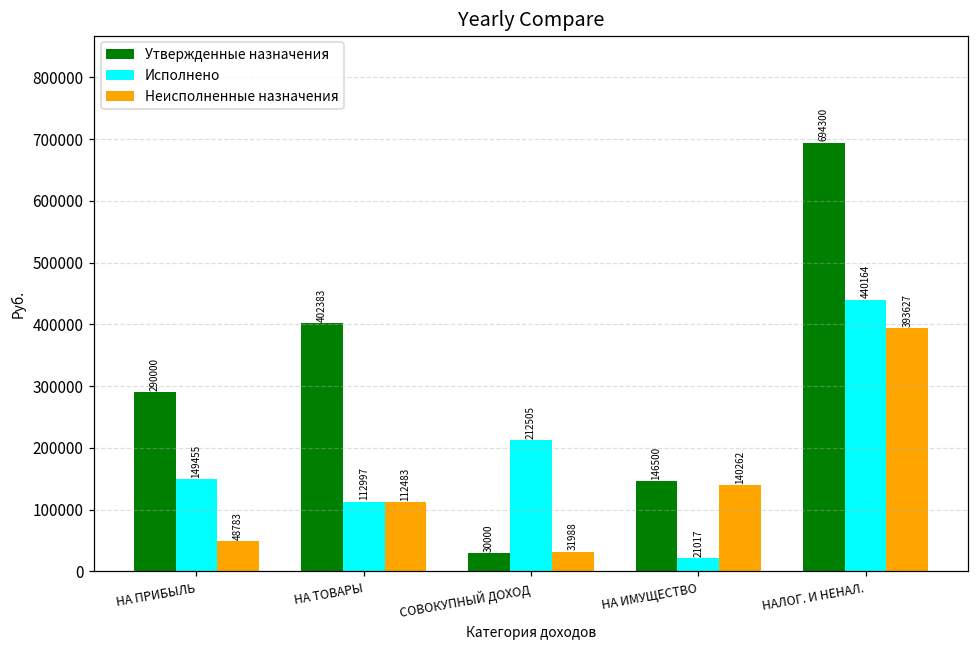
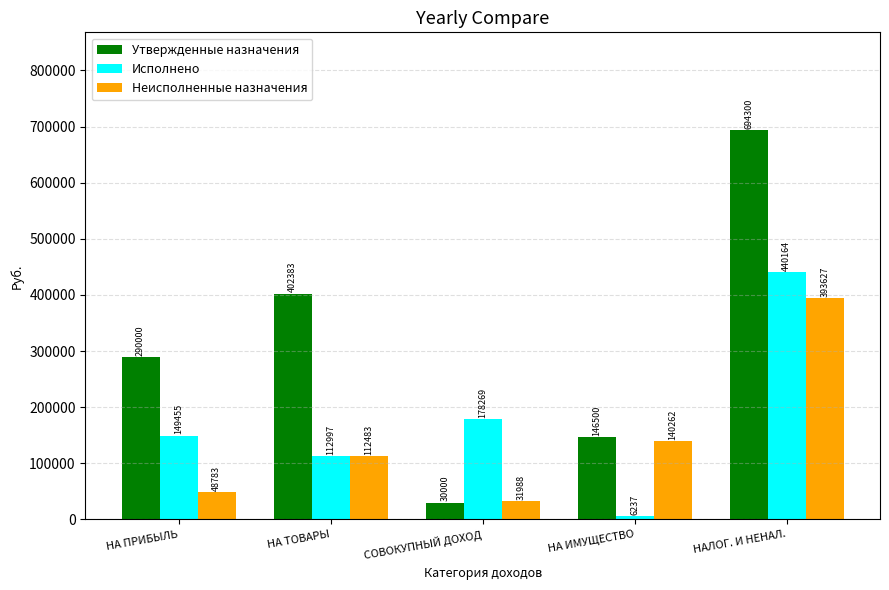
Исполнено, СОВОКУПНЫЙ ДОХОД: 212505 -> 178269
Исполнено, НА ИМУЩЕСТВО: 21017 -> 6237
